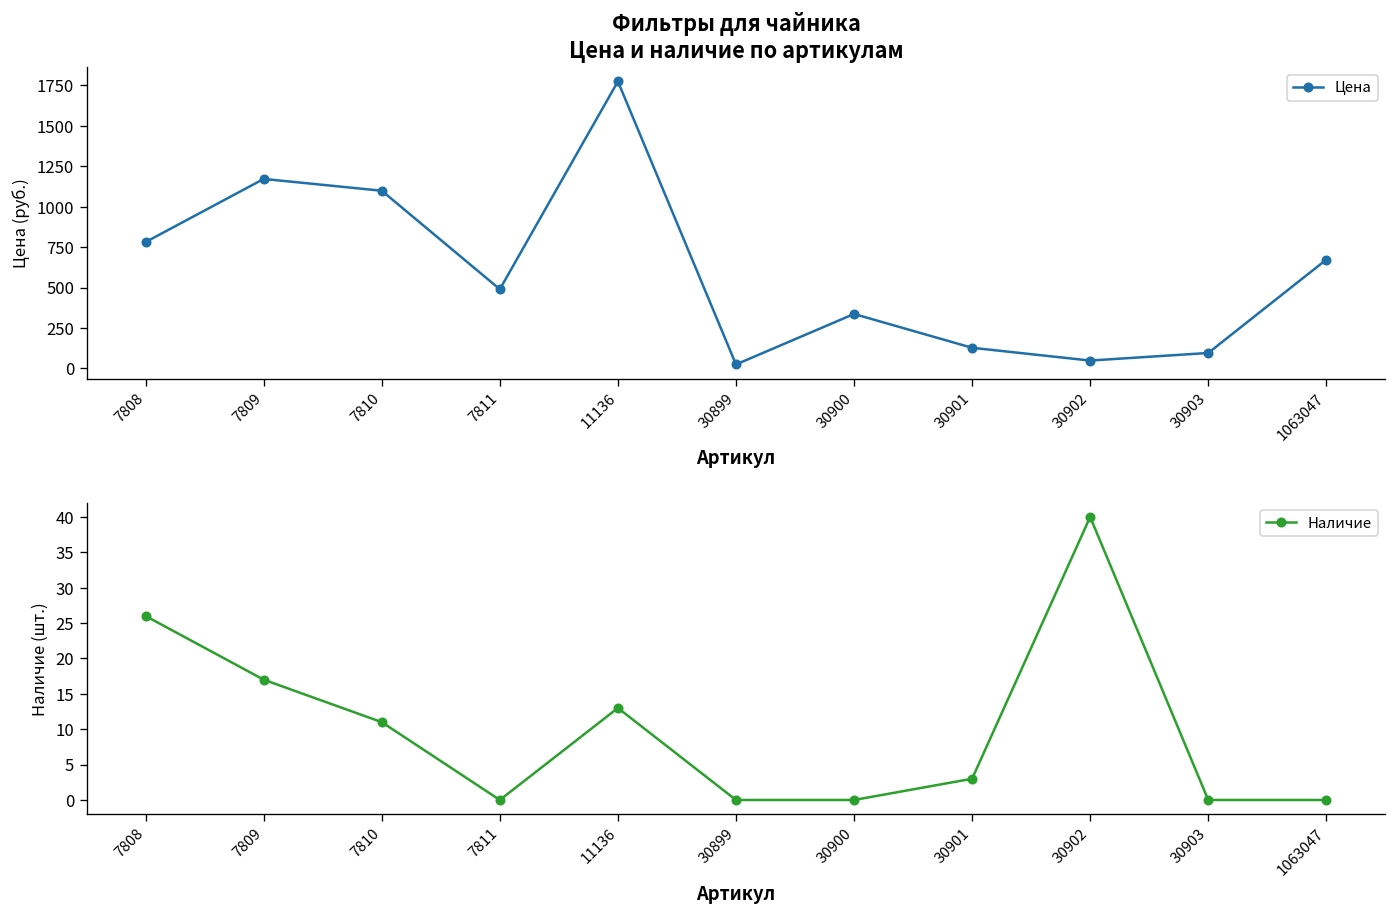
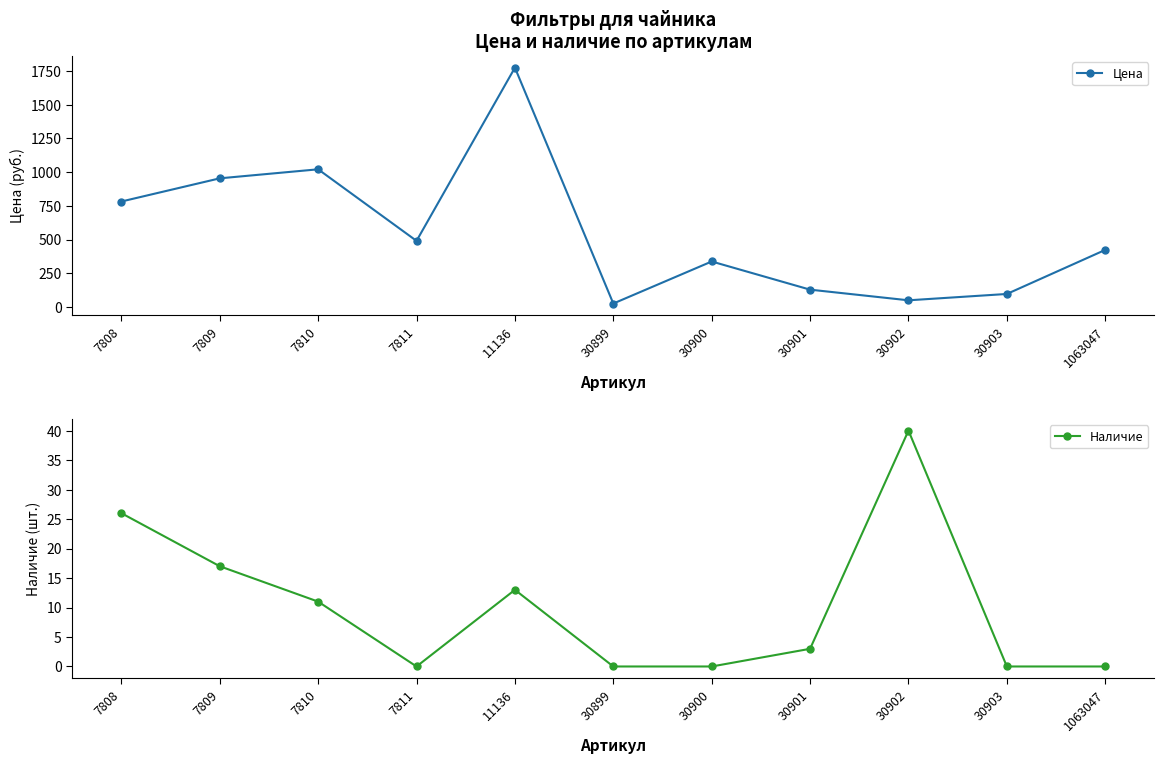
Фильтры для чайника Цена и наличие по артикулам, 7809: 1170 -> 950
Фильтры для чайника Цена и наличие по артикулам, 7810: 1100 -> 1020
Фильтры для чайника Цена и наличие по артикулам, 1063047: 670 -> 420
